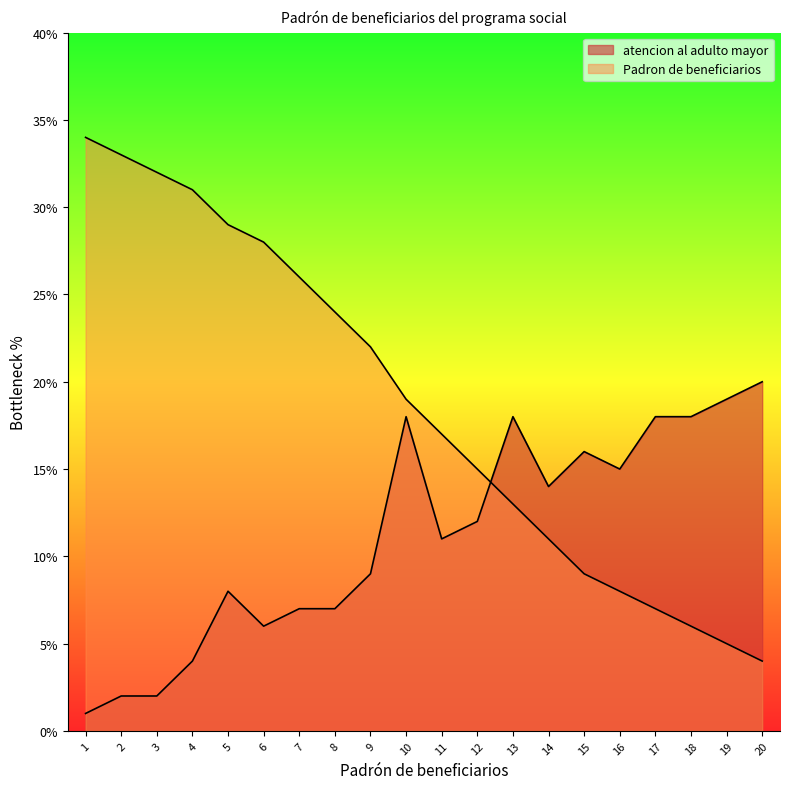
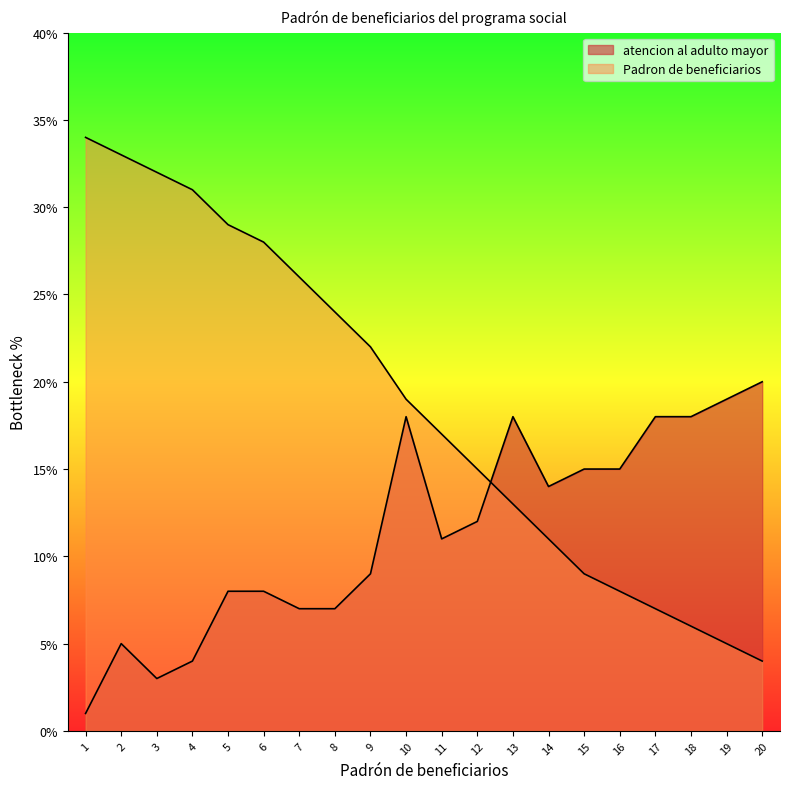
atencion al adulto mayor, 2: 2% -> 5%
atencion al adulto mayor, 3: 2% -> 3%
atencion al adulto mayor, 6: 6% -> 8%
atencion al adulto mayor, 15: 16% -> 15%
